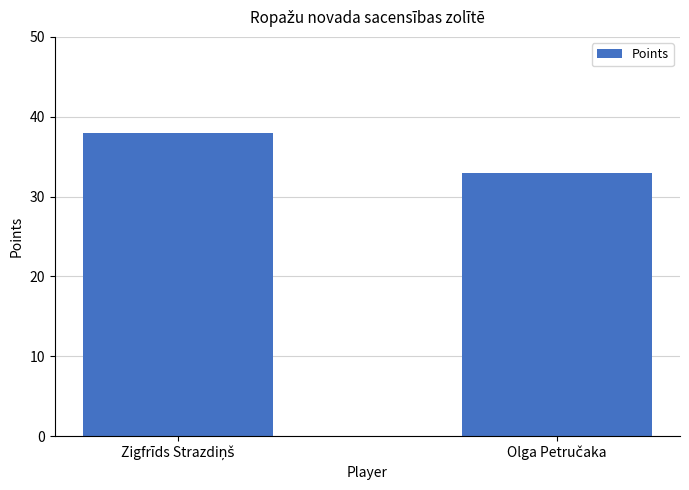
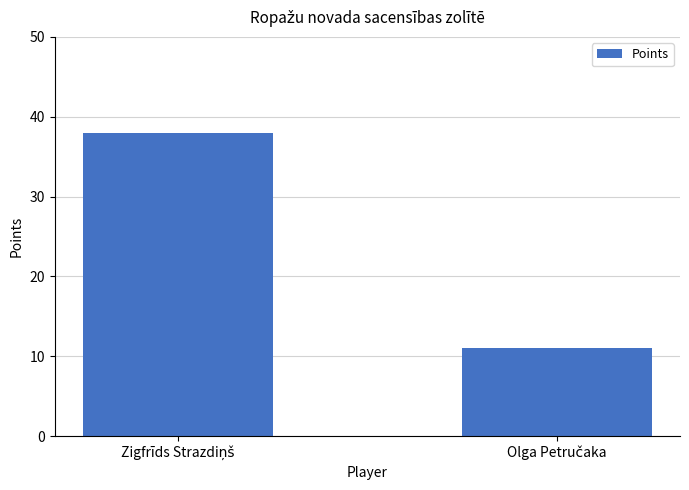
Olga Petručaka: 33 -> 11
